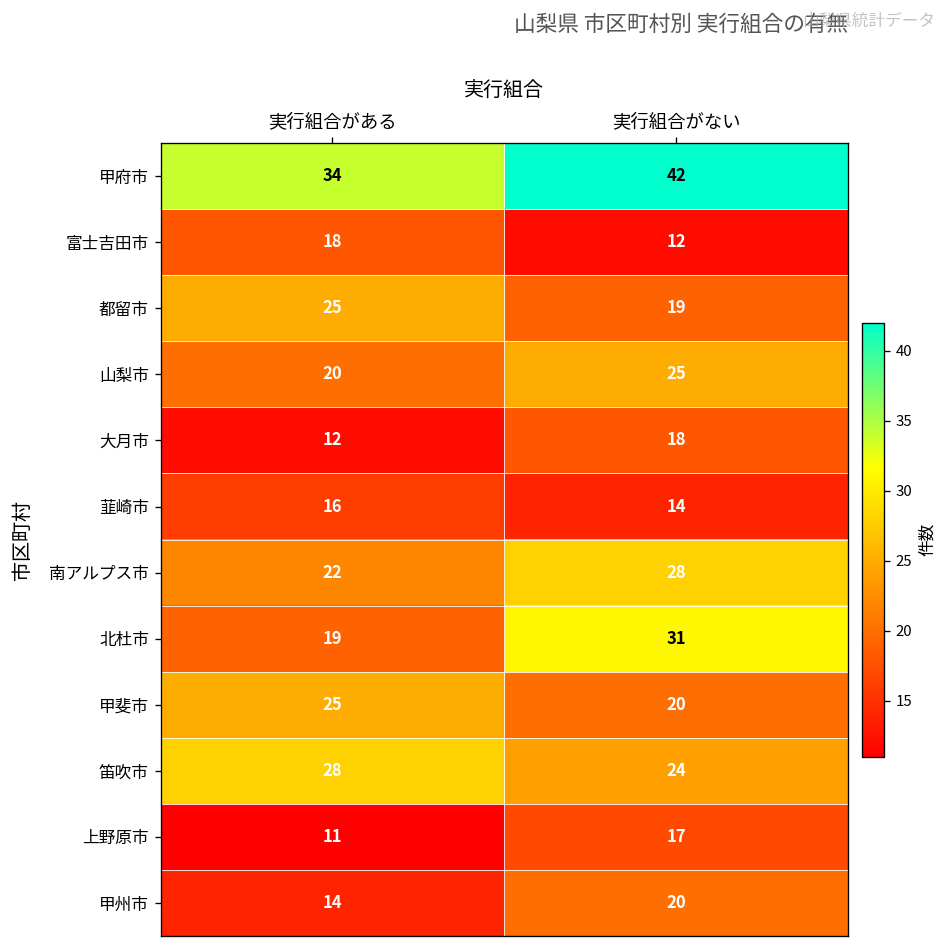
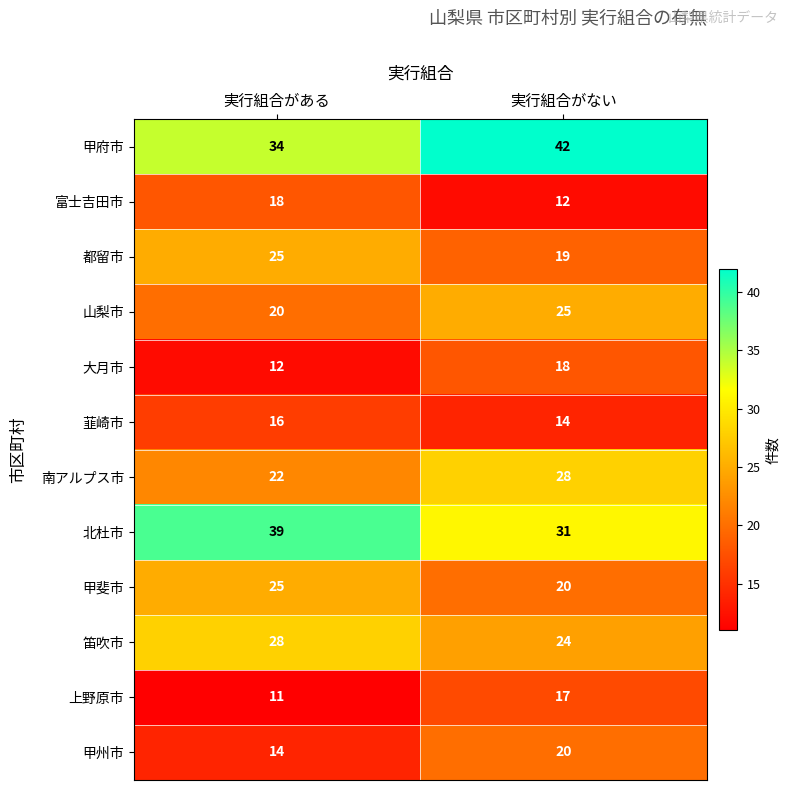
北杜市, 実行組合がある: 19 -> 39
